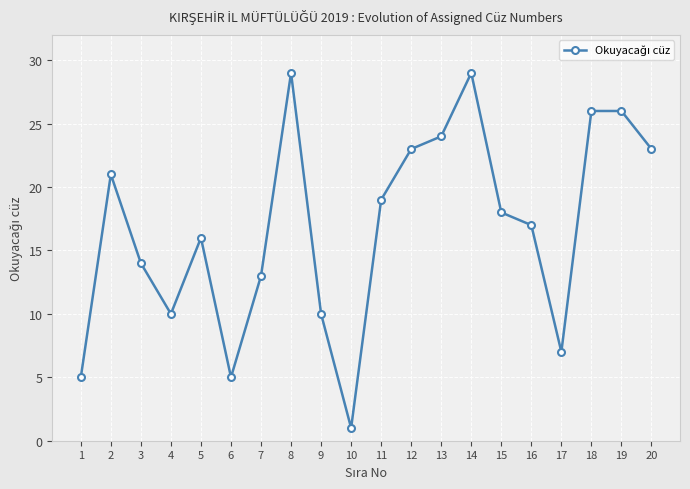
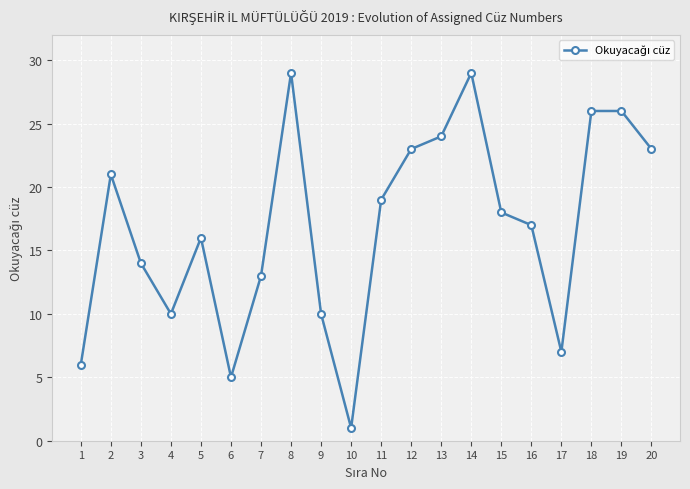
1: 5 -> 6
